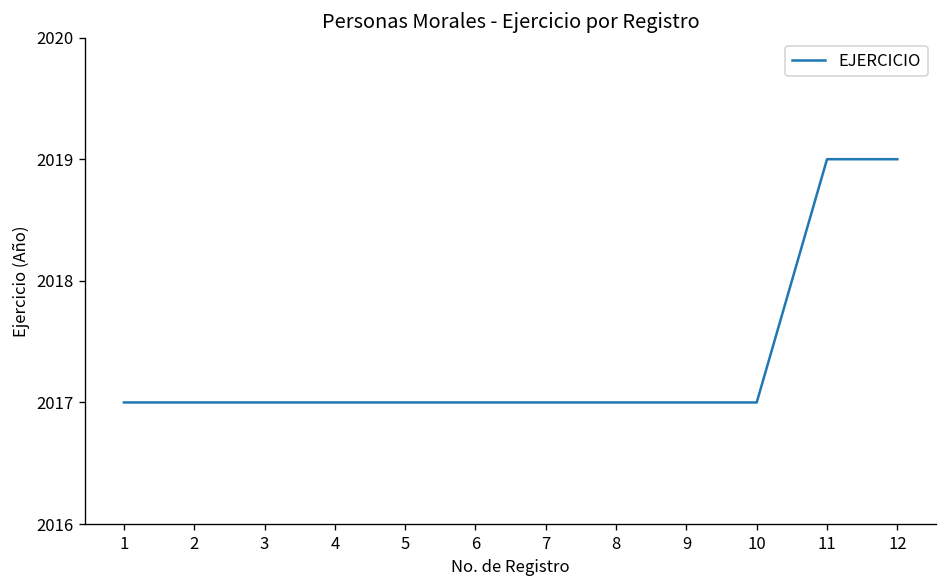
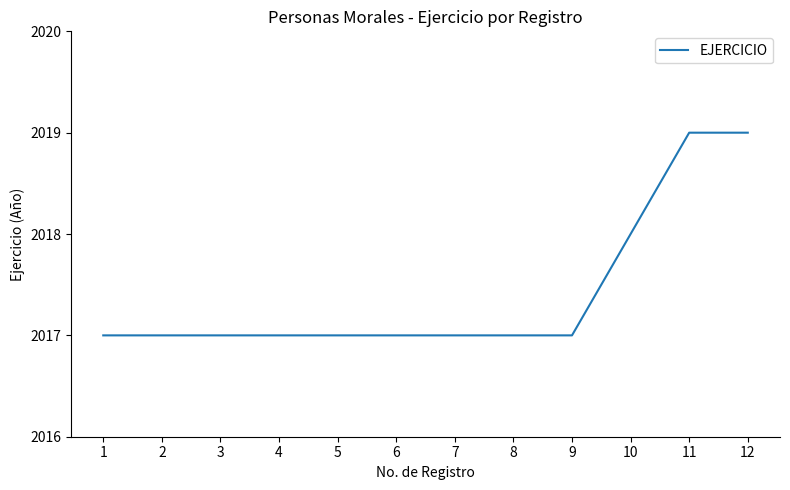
10: 2017 -> 2018
